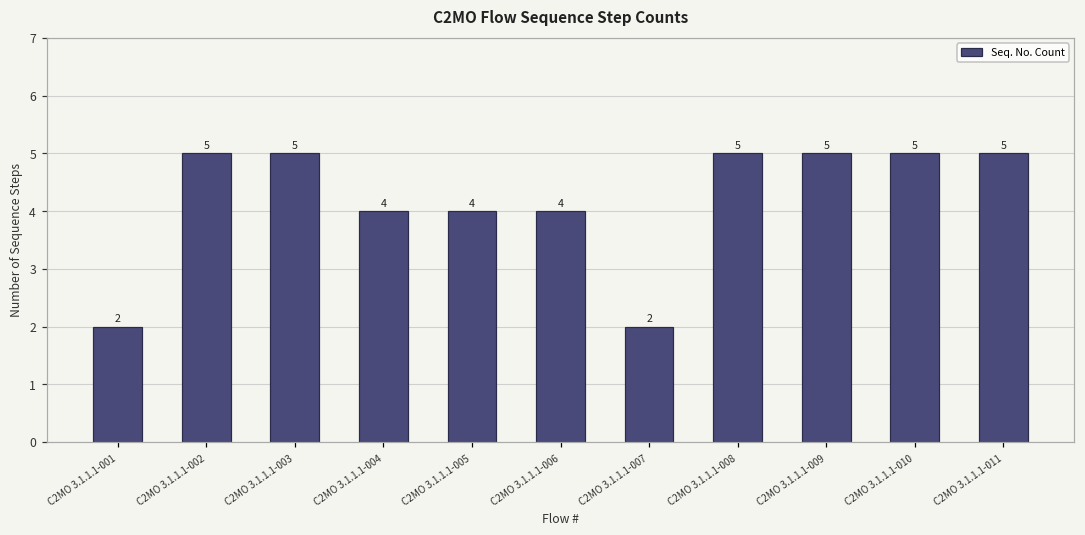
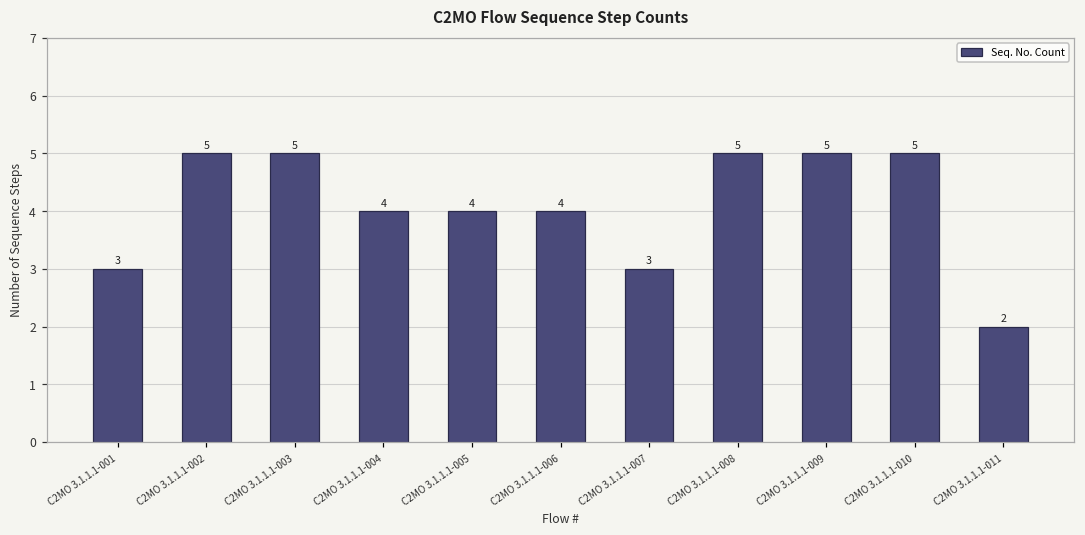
C2MO 3.1.1.1-001: 2 -> 3
C2MO 3.1.1.1-007: 2 -> 3
C2MO 3.1.1.1-011: 5 -> 2
